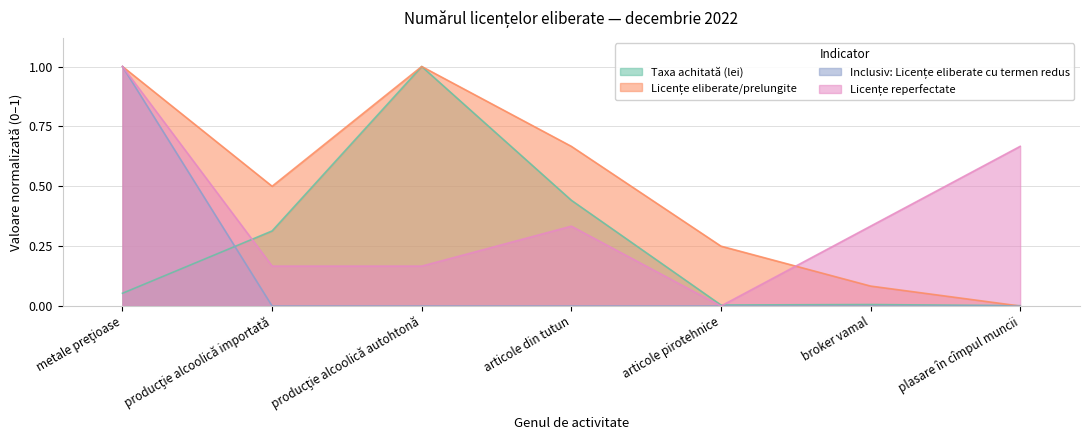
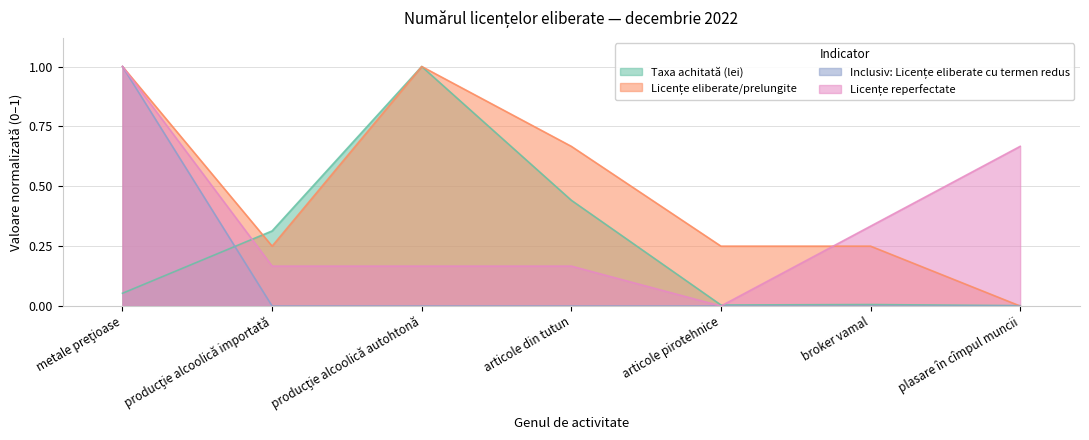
Licențe eliberate/prelungite, producţie alcoolică importată: 0.50 -> 0.25
Licențe reperfectate, articole din tutun: 0.33 -> 0.17
Licențe eliberate/prelungite, broker vamal: 0.08 -> 0.25
